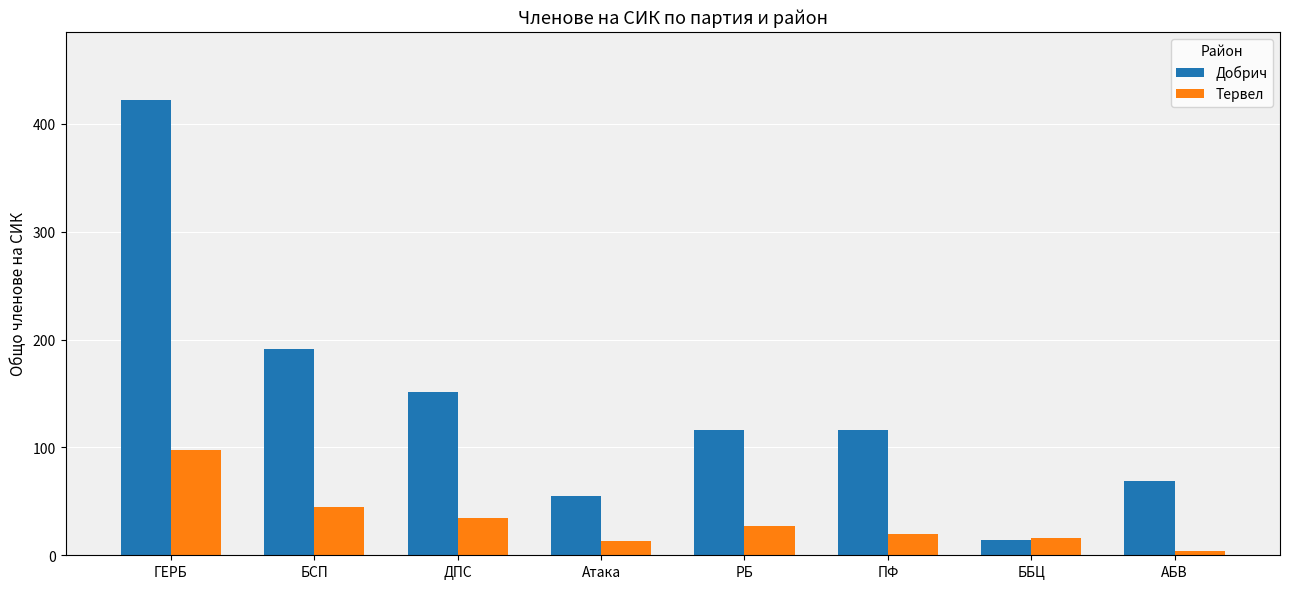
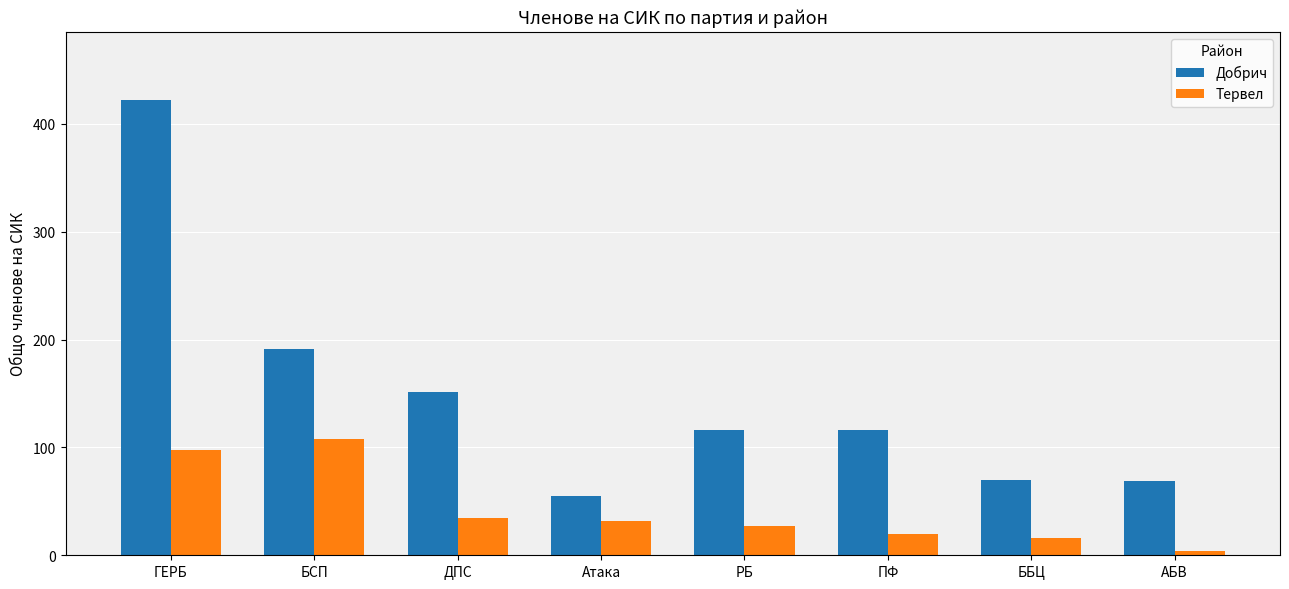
Тервел, БСП: 45 -> 108
Тервел, Атака: 13 -> 32
Добрич, ББЦ: 14 -> 70
